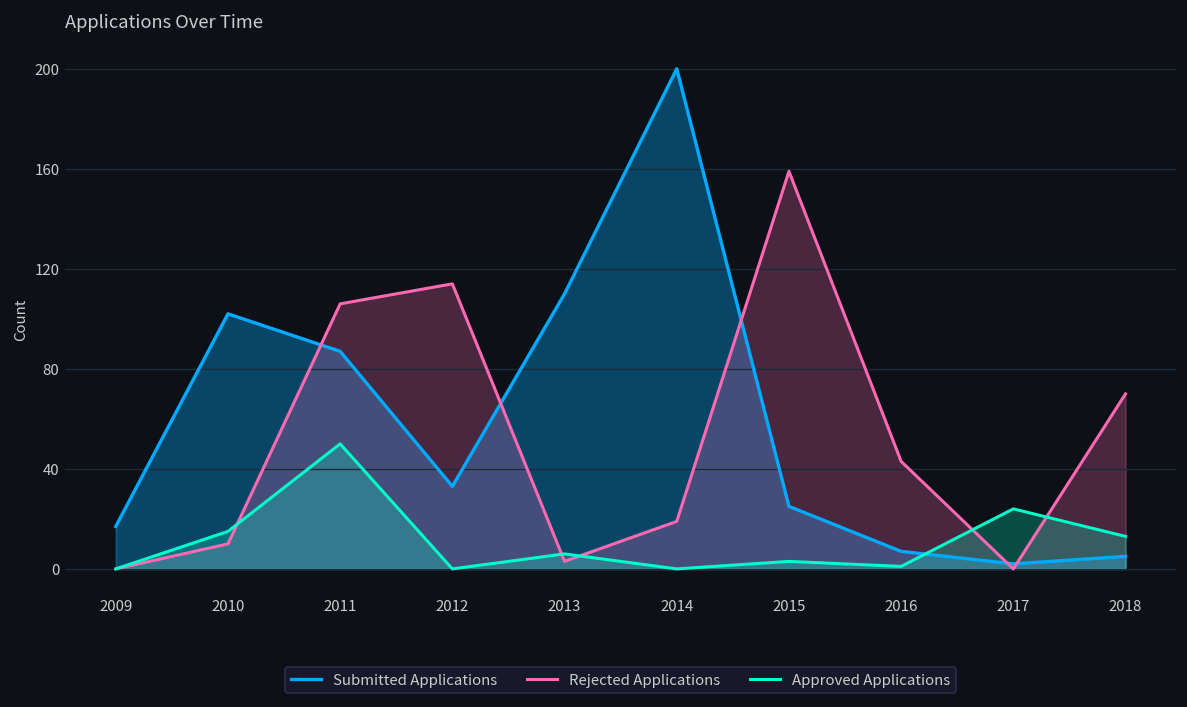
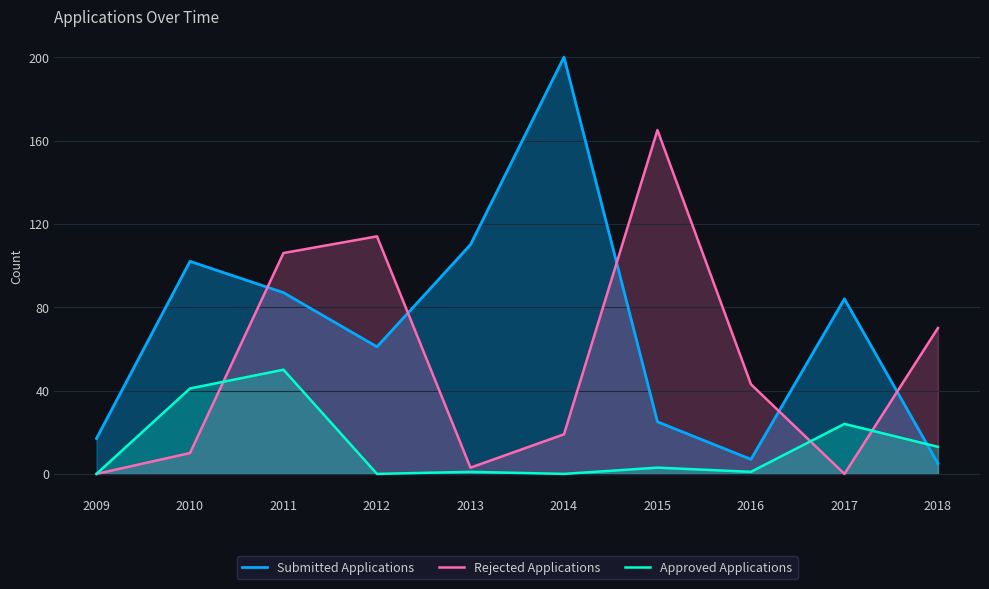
Approved Applications, 2010: 15 -> 41
Submitted Applications, 2012: 33 -> 61
Approved Applications, 2013: 6 -> 1
Rejected Applications, 2015: 159 -> 165
Submitted Applications, 2017: 2 -> 84
